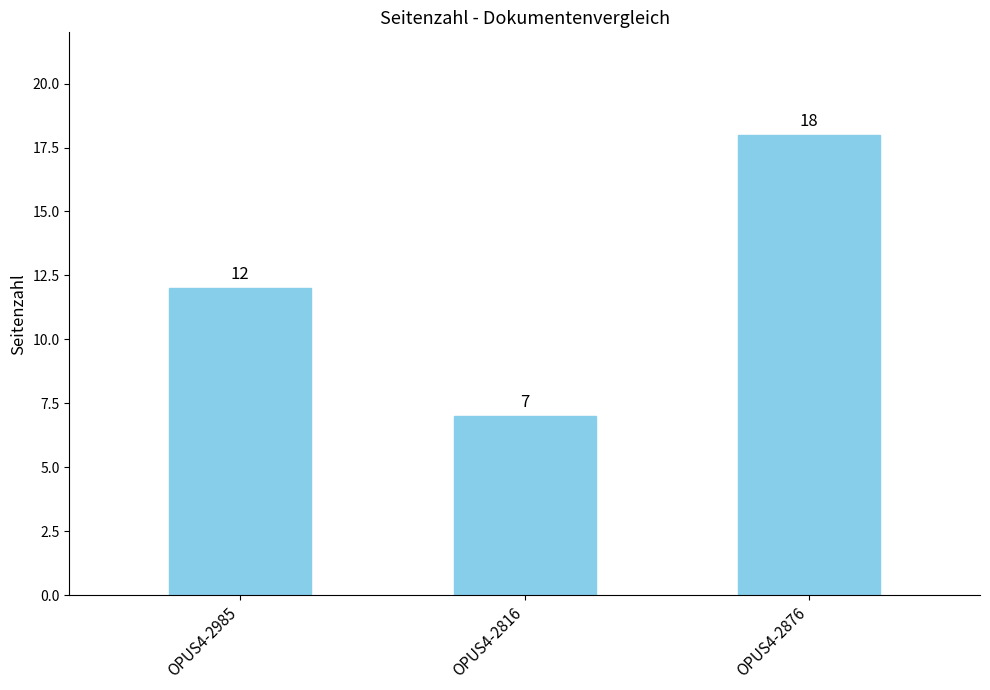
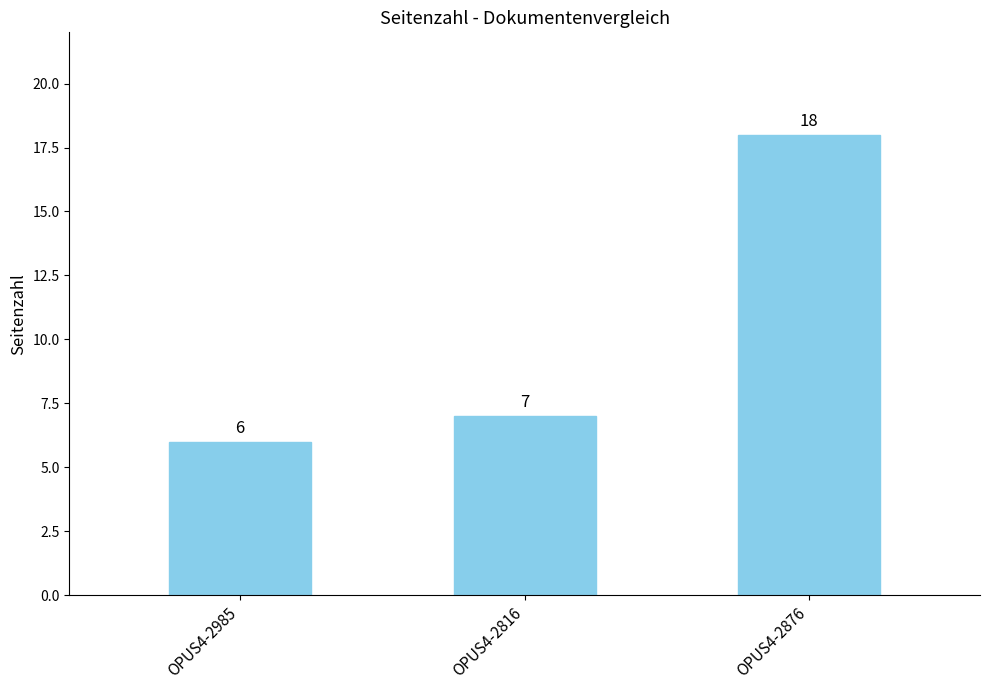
OPUS4-2985: 12 -> 6
